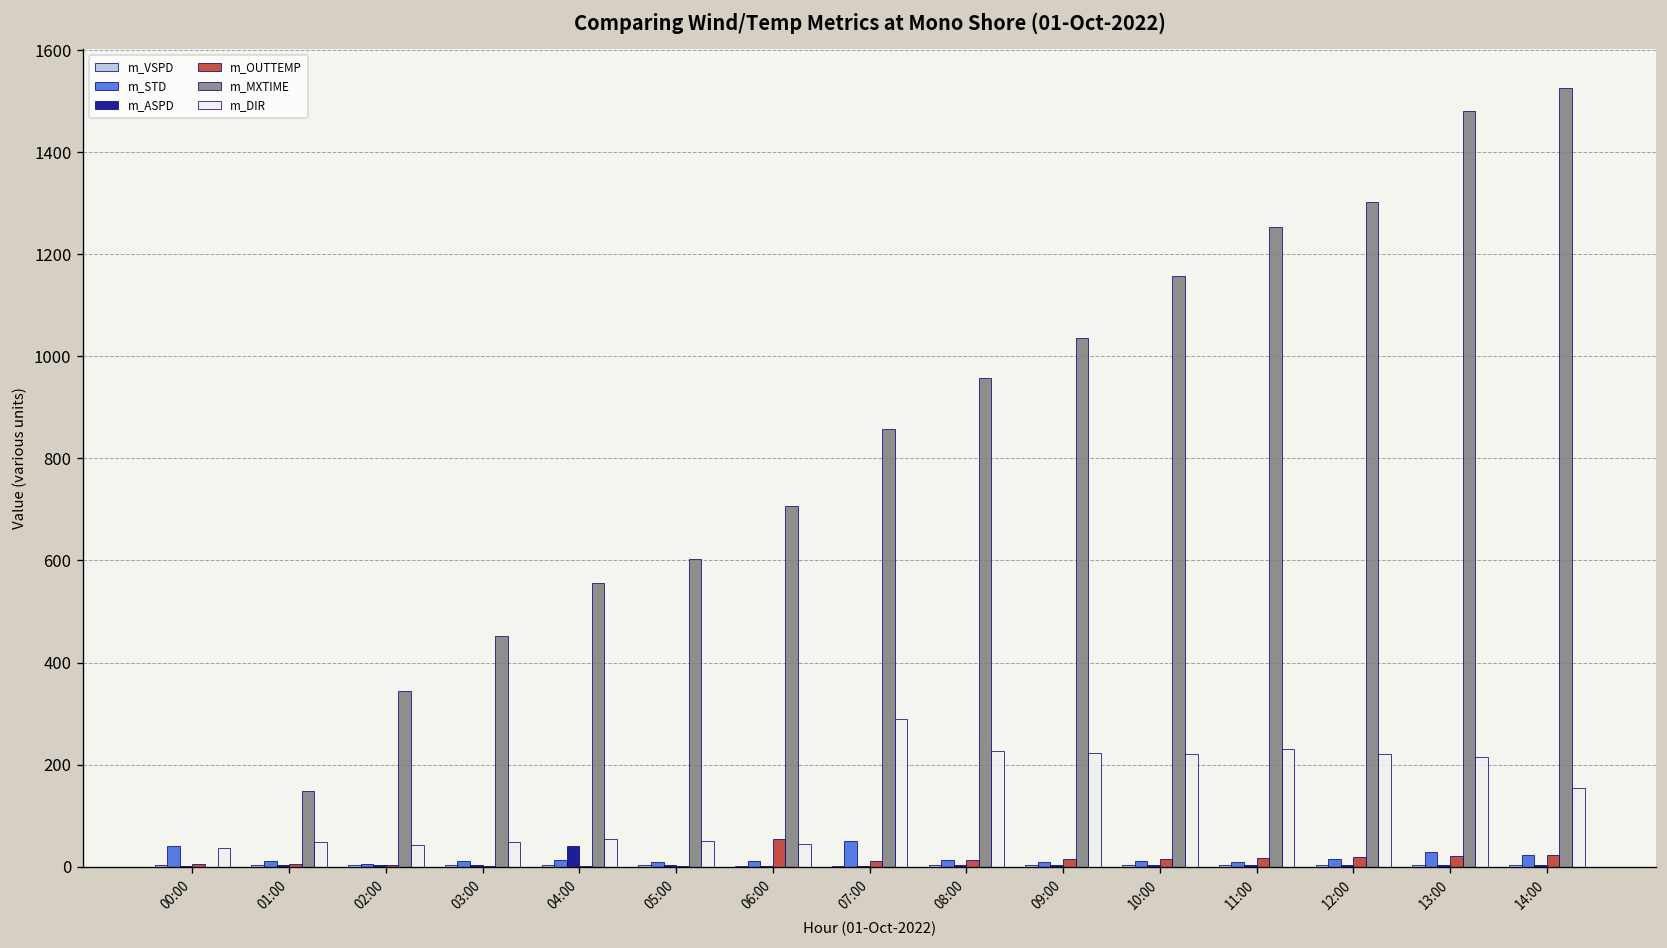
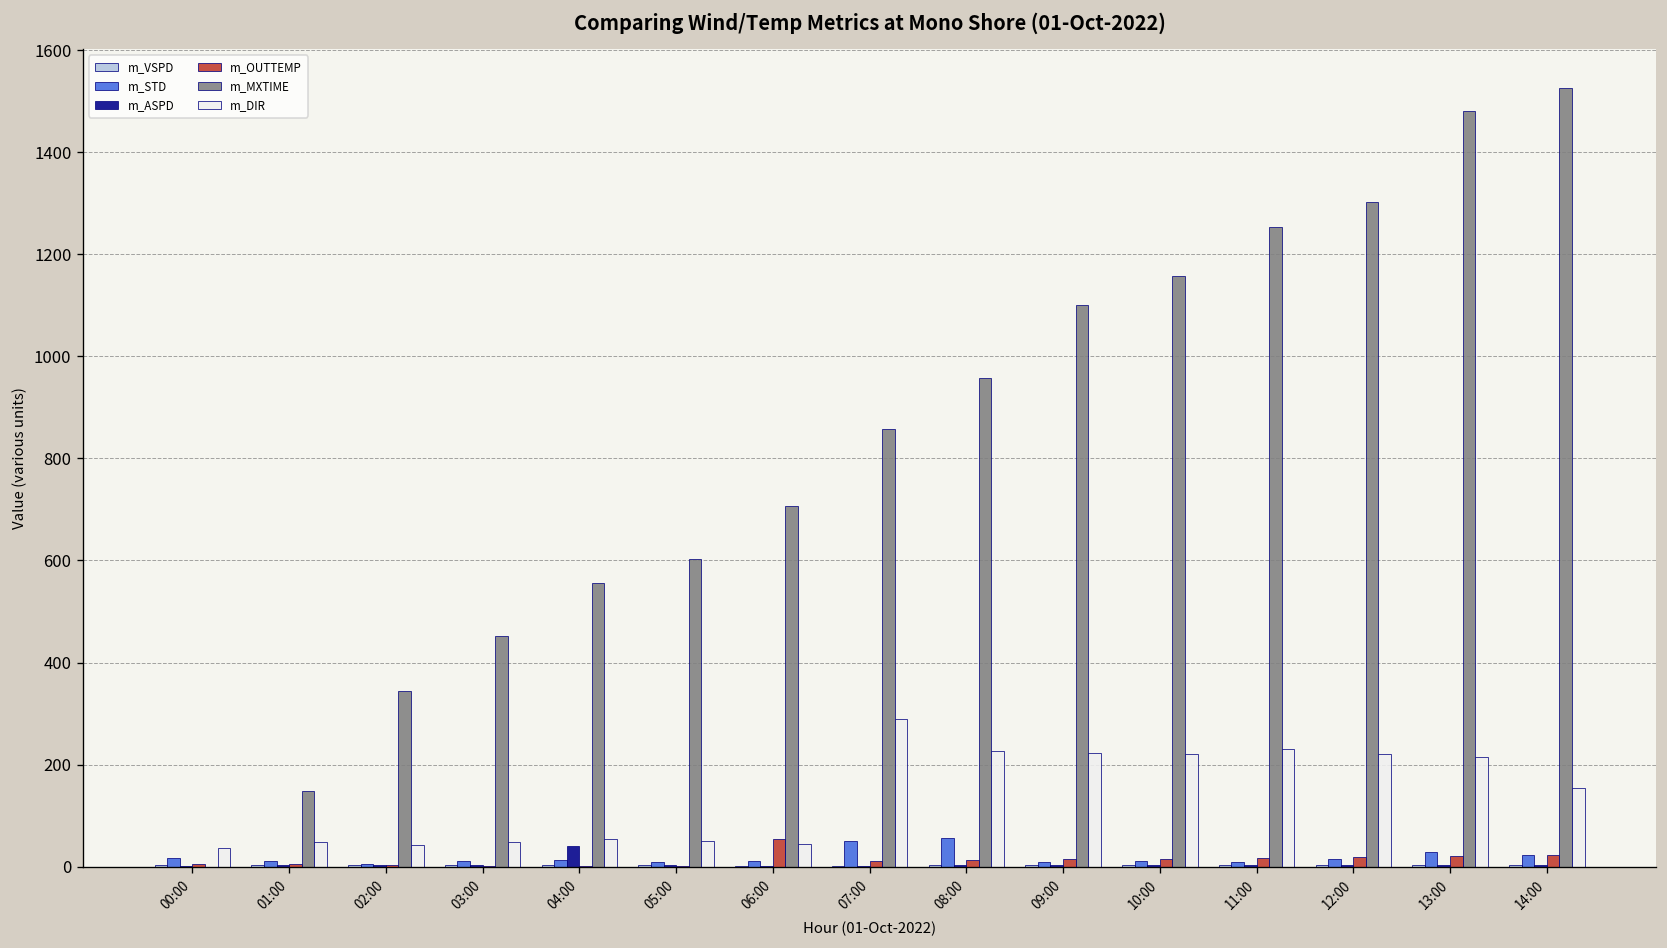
m_STD, 00:00: 40 -> 20
m_STD, 08:00: 10 -> 60
m_MXTIME, 09:00: 1040 -> 1100
